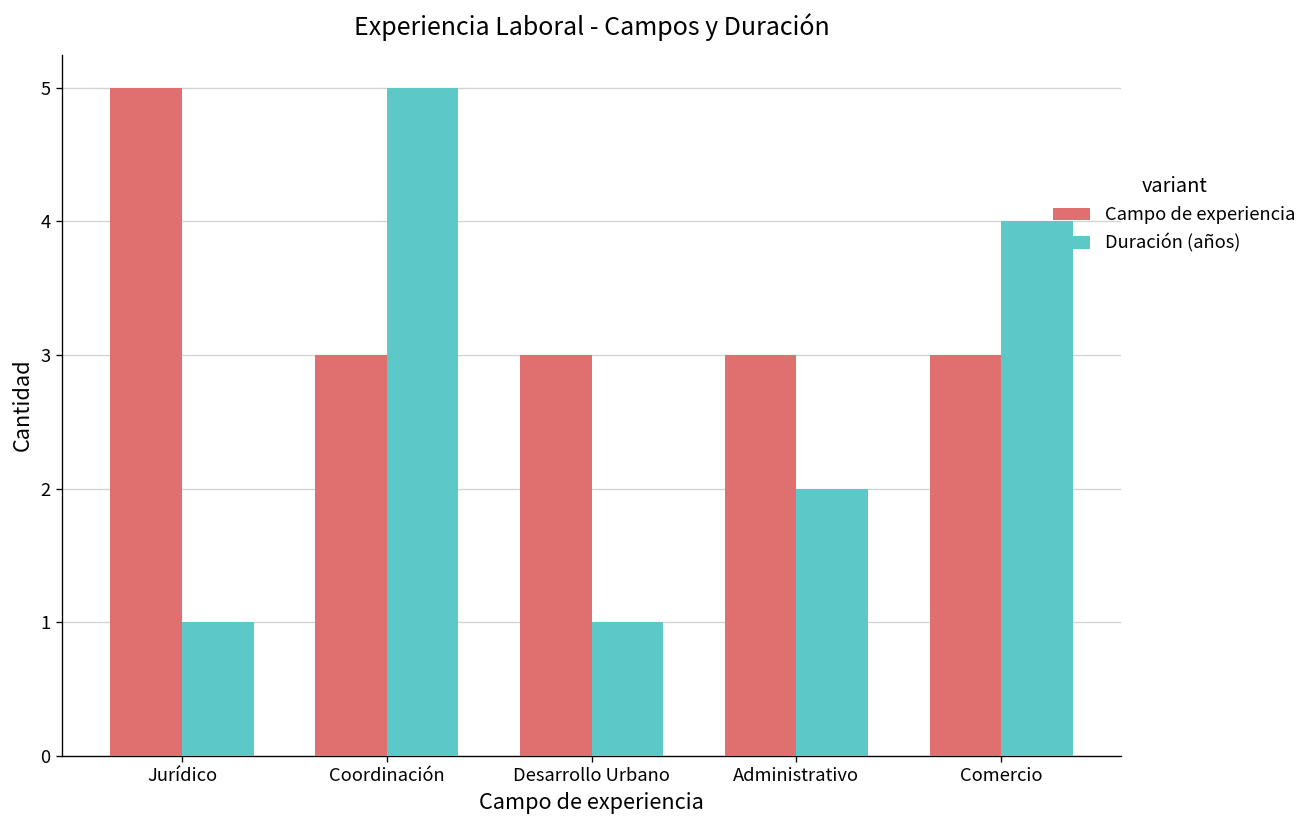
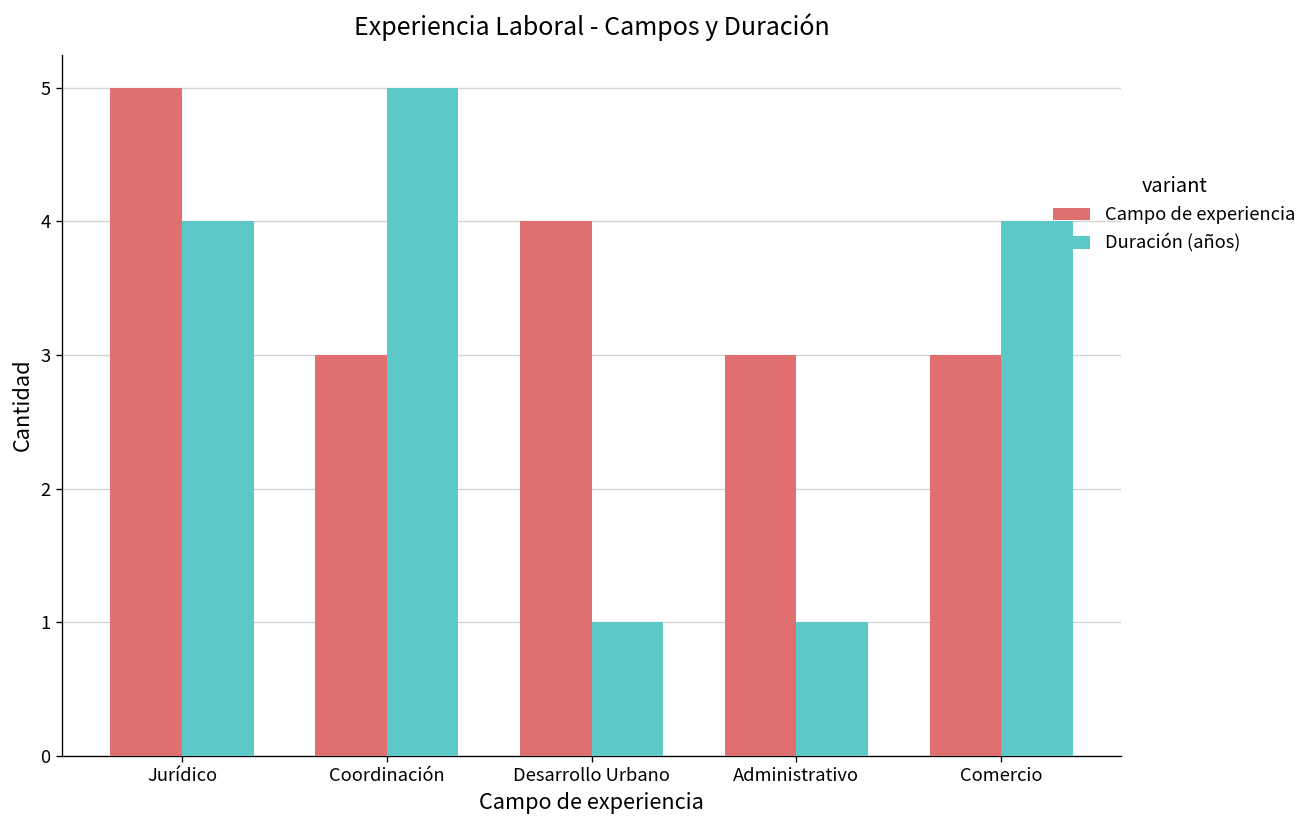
Duración (años), Jurídico: 1 -> 4
Campo de experiencia, Desarrollo Urbano: 3 -> 4
Duración (años), Administrativo: 2 -> 1
